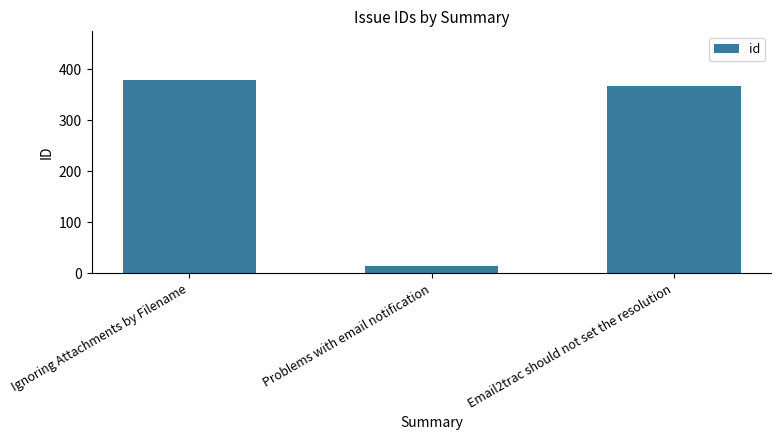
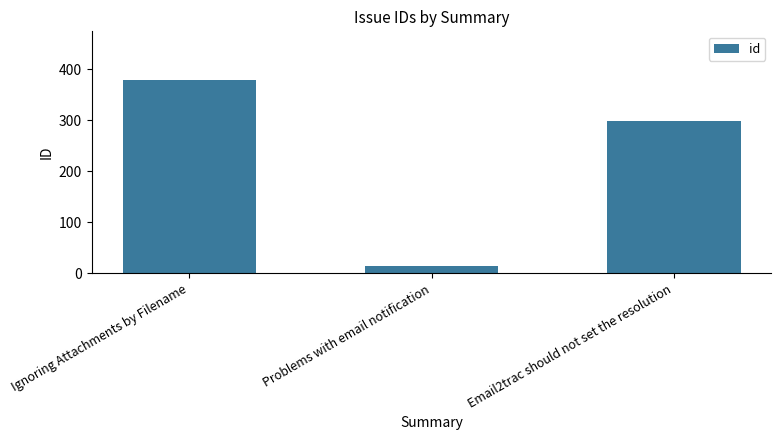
Email2trac should not set the resolution: 370 -> 300
